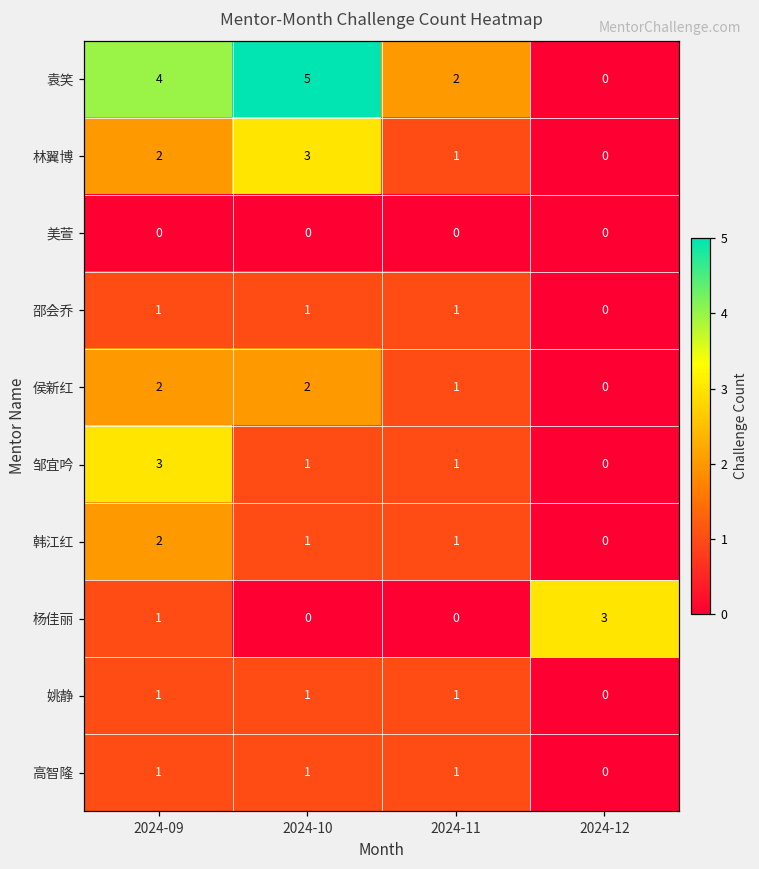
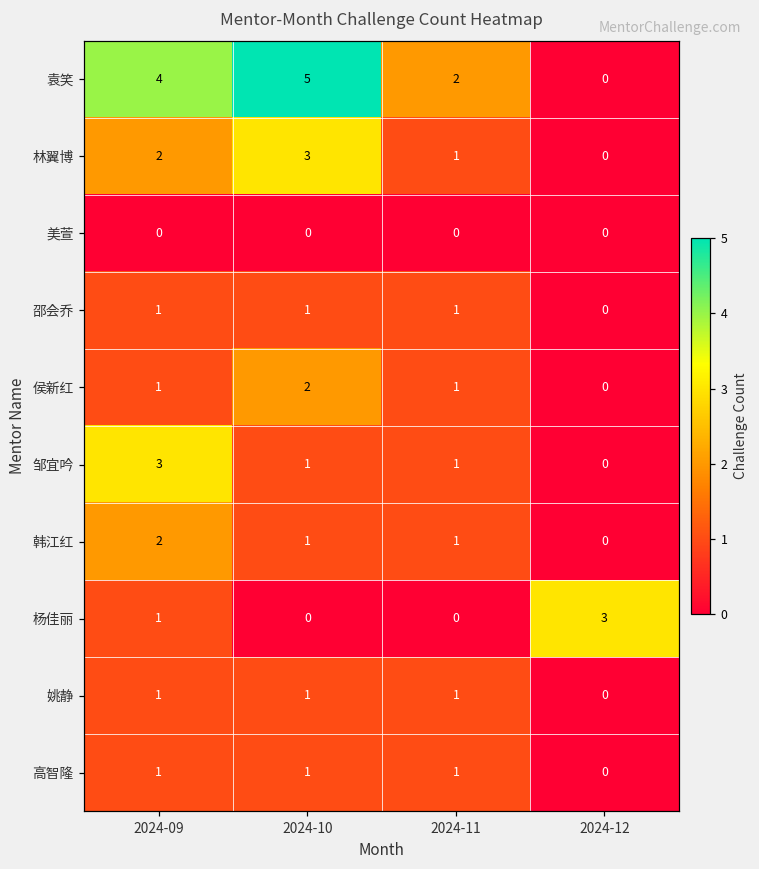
侯新红, 2024-09: 2 -> 1
